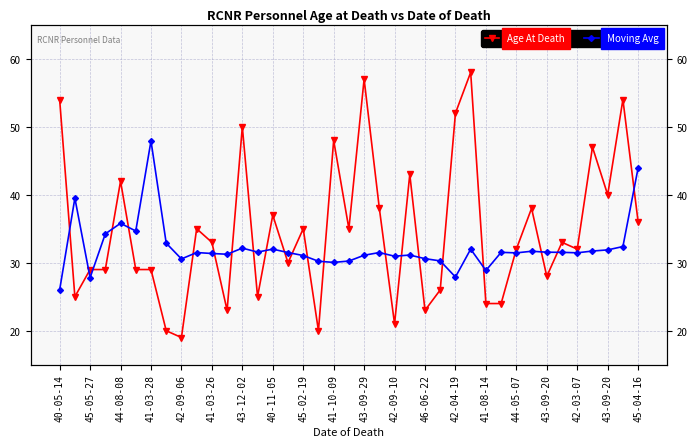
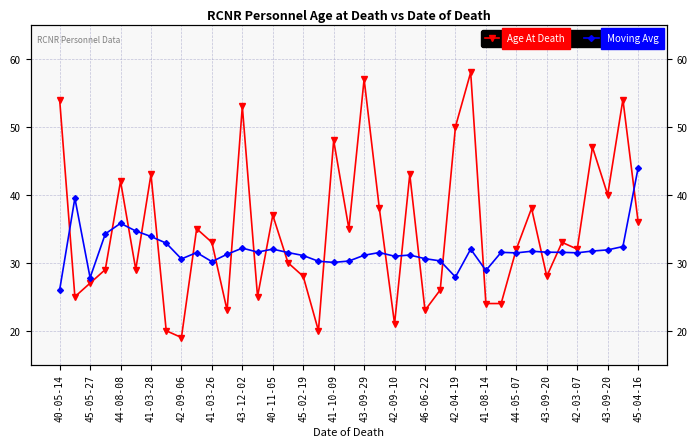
Age At Death, 45-05-27: 29 -> 27
Age At Death, 41-03-28: 29 -> 43
Moving Avg, 41-03-28: 48 -> 34
Moving Avg, 41-03-26: 31 -> 30
Age At Death, 43-12-02: 50 -> 53
Age At Death, 45-02-19: 35 -> 28
Age At Death, 42-04-19: 52 -> 50
